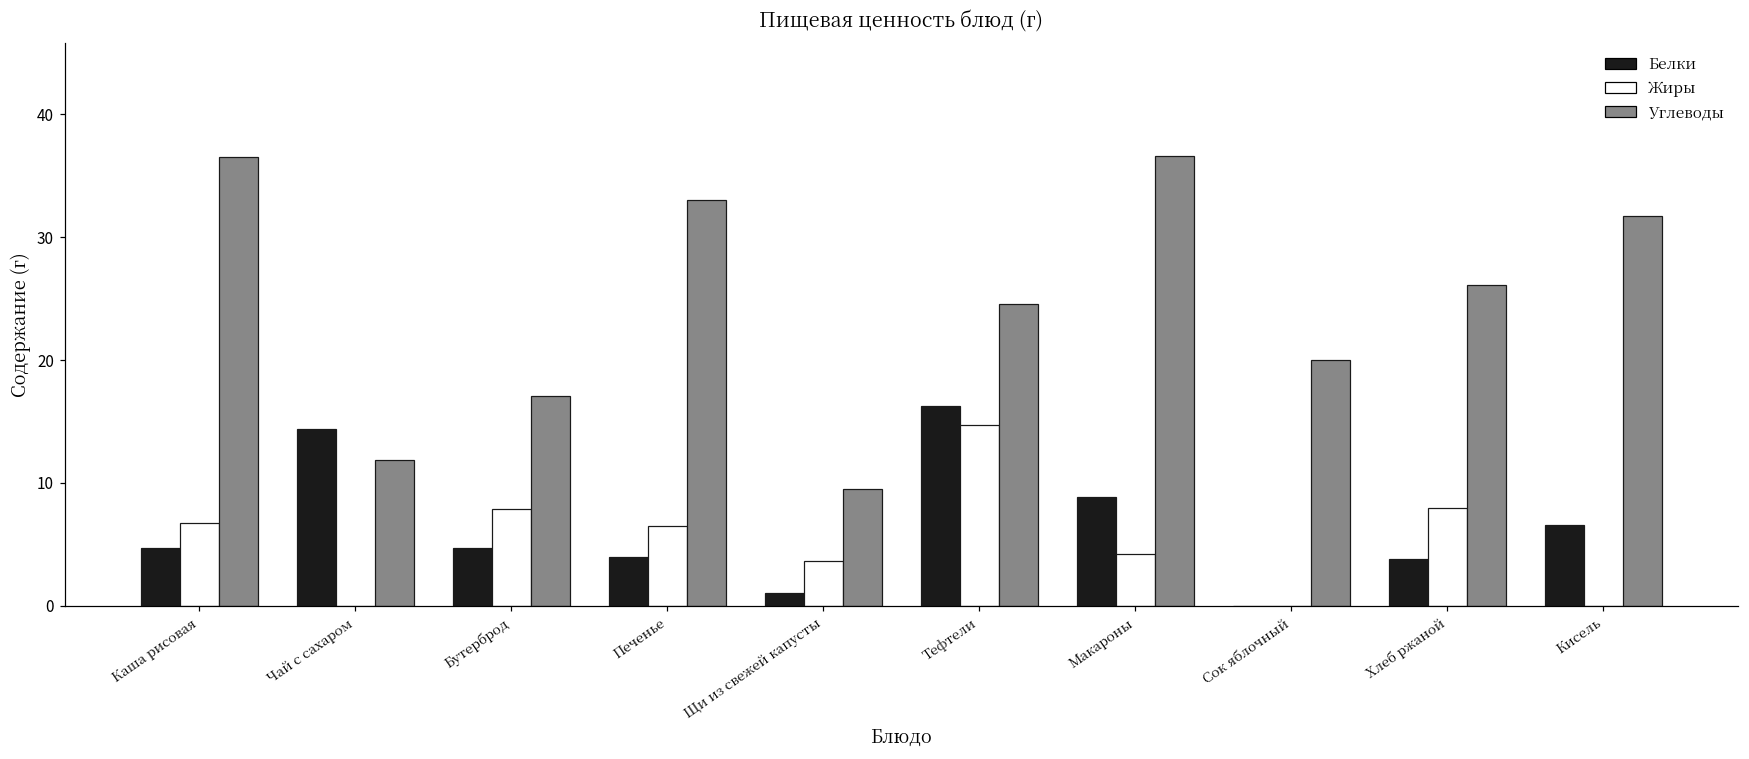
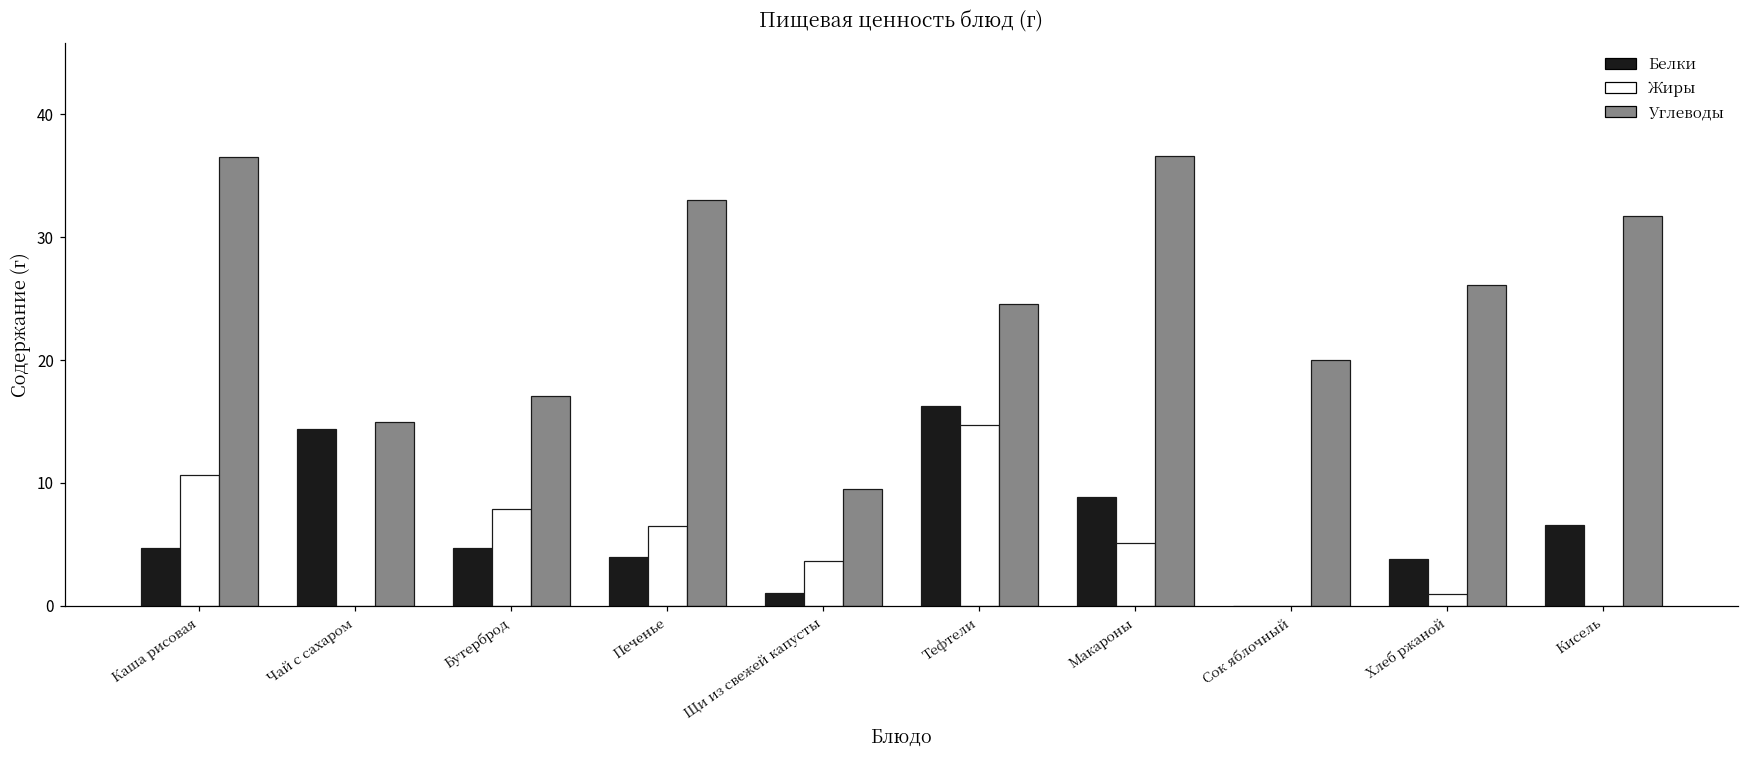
Жиры, Каша рисовая: 6.8 -> 10.7
Углеводы, Чай с сахаром: 11.9 -> 15.0
Жиры, Макароны: 4.2 -> 5.1
Жиры, Хлеб ржаной: 7.9 -> 1.0
